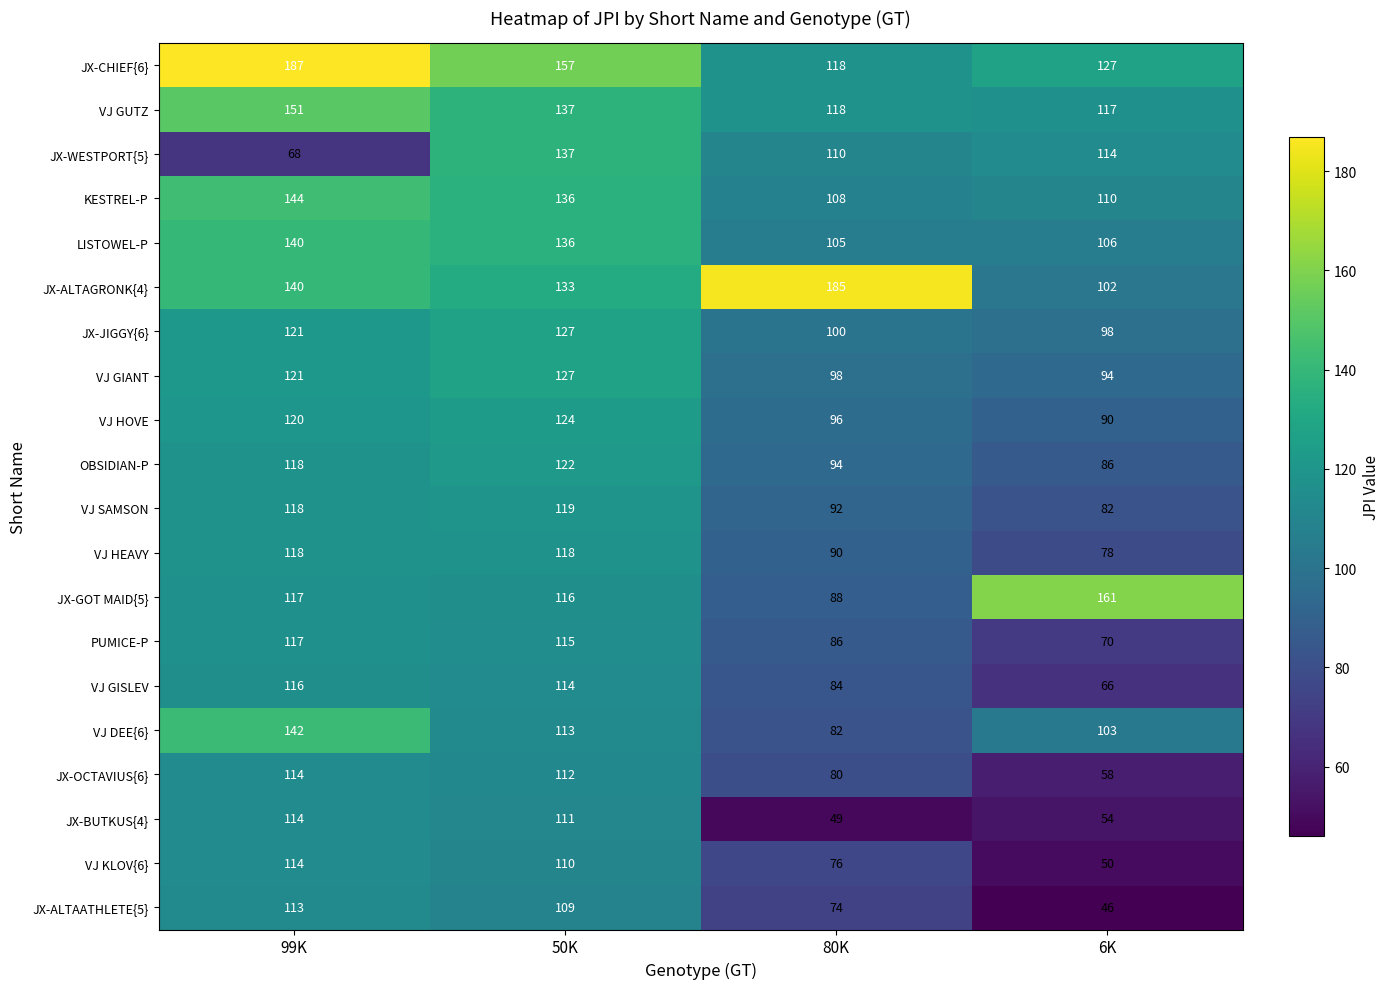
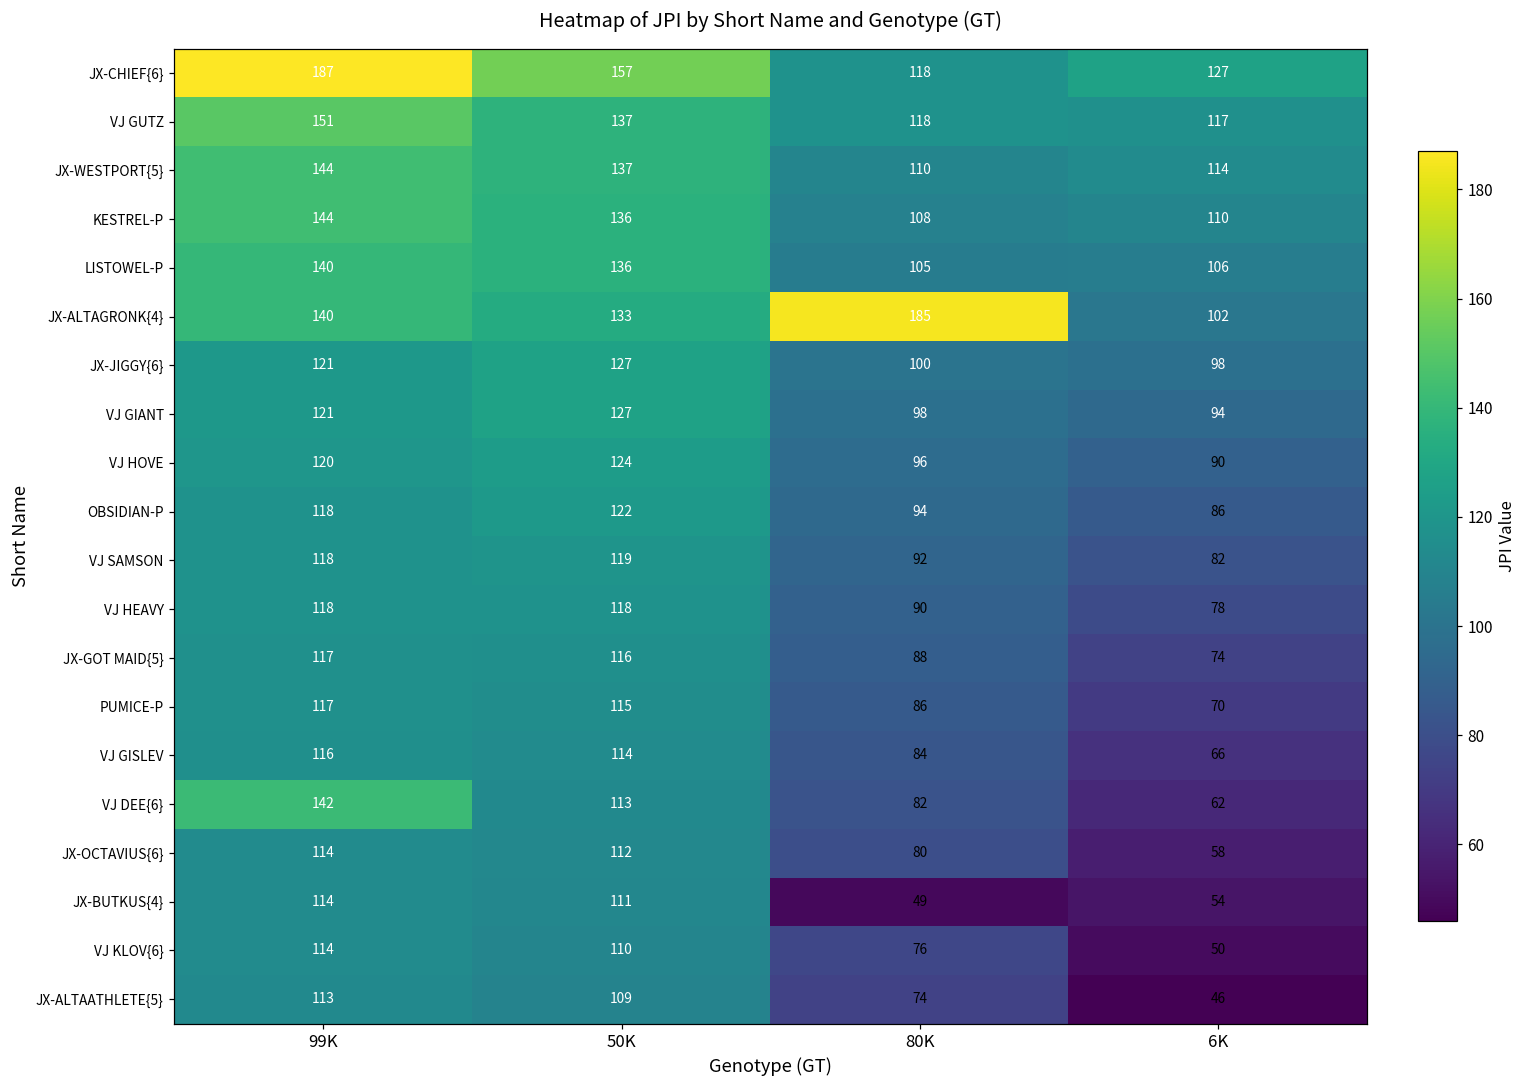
JX-WESTPORT{5}, 99K: 68 -> 144
JX-GOT MAID{5}, 6K: 161 -> 74
VJ DEE{6}, 6K: 103 -> 62
